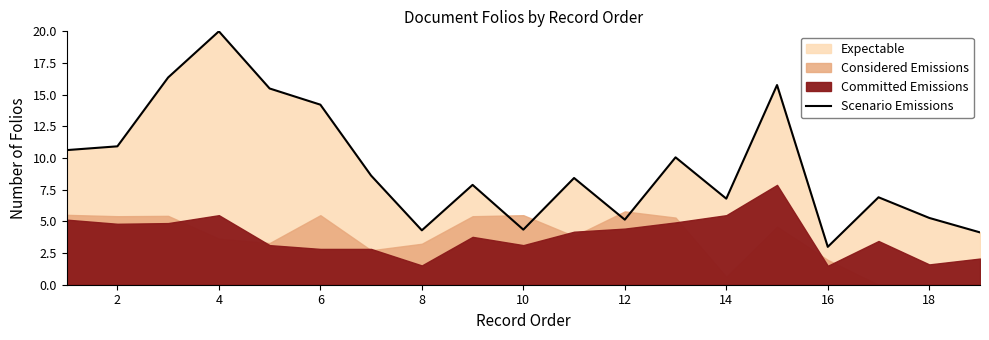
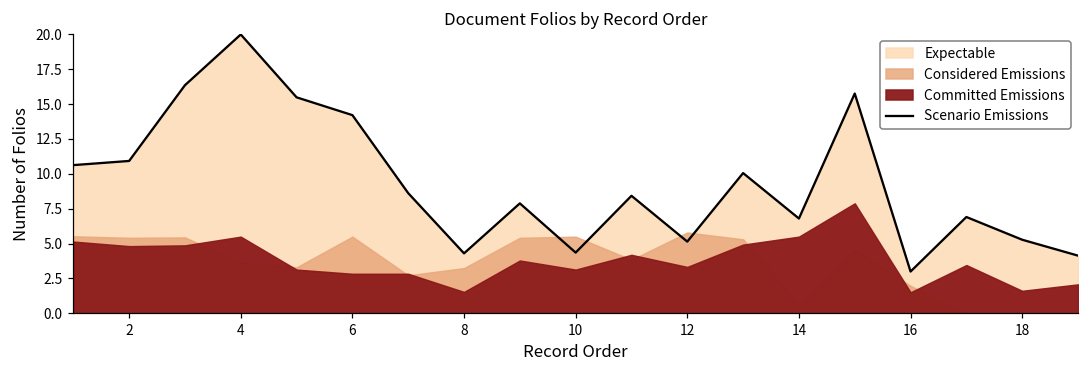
Committed Emissions, 12: 4.4 -> 3.3
